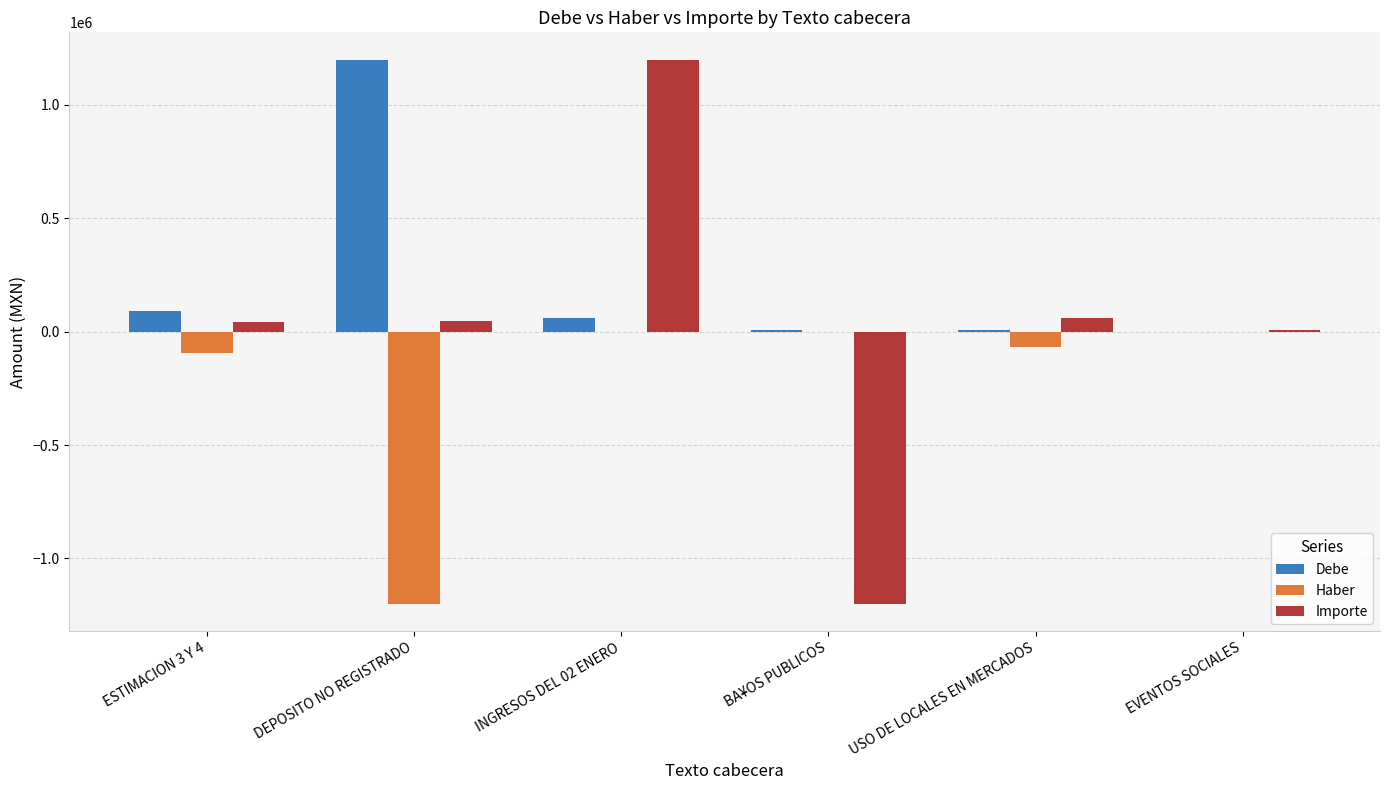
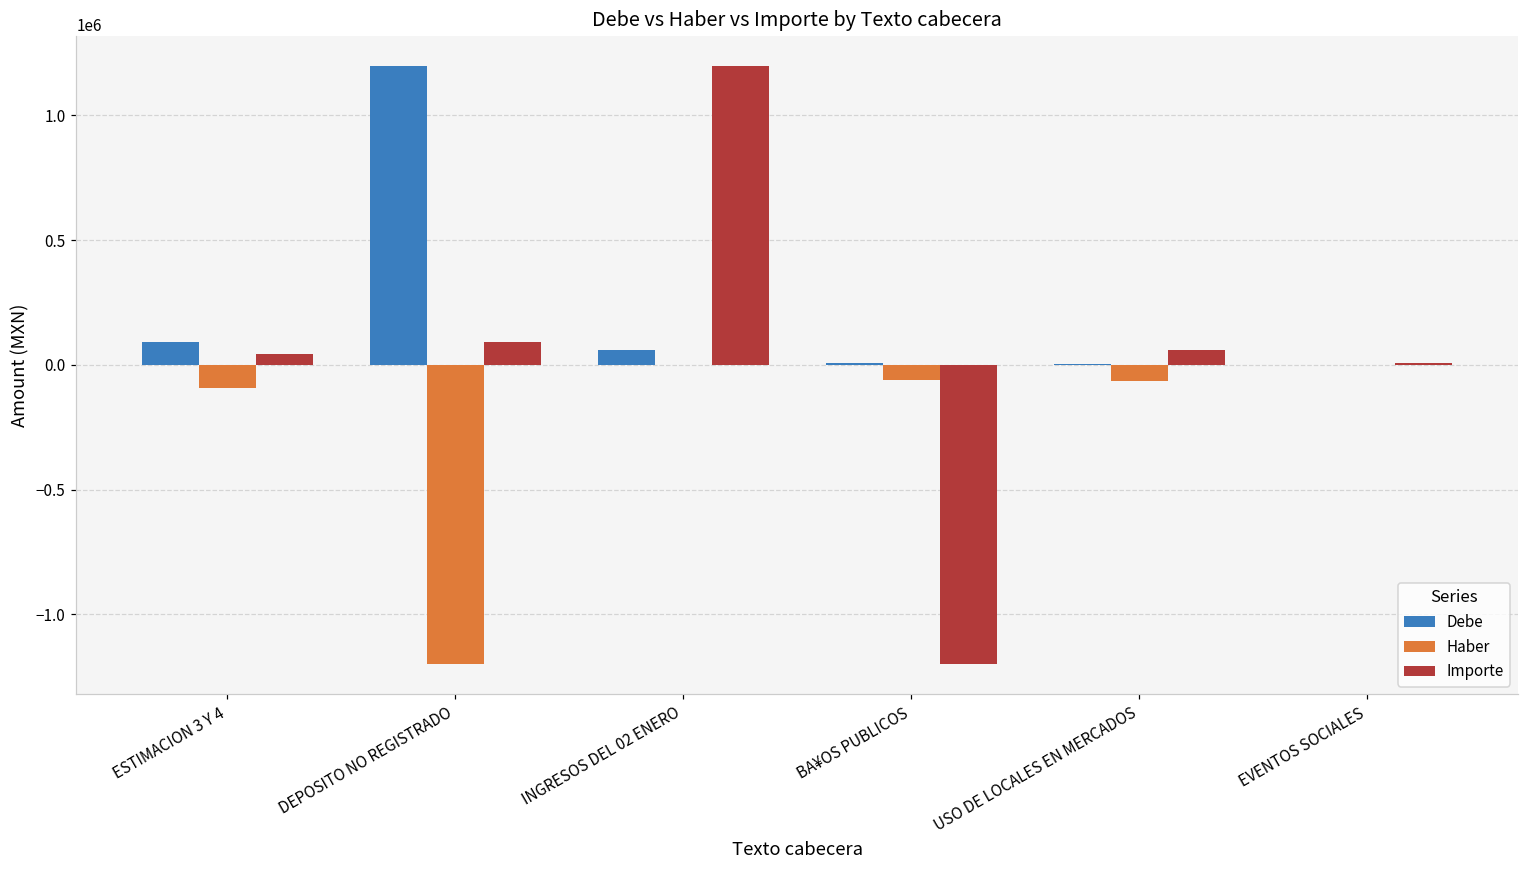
Importe, DEPOSITO NO REGISTRADO: 50000 -> 90000
Haber, BA¥OS PUBLICOS: 0 -> -60000
